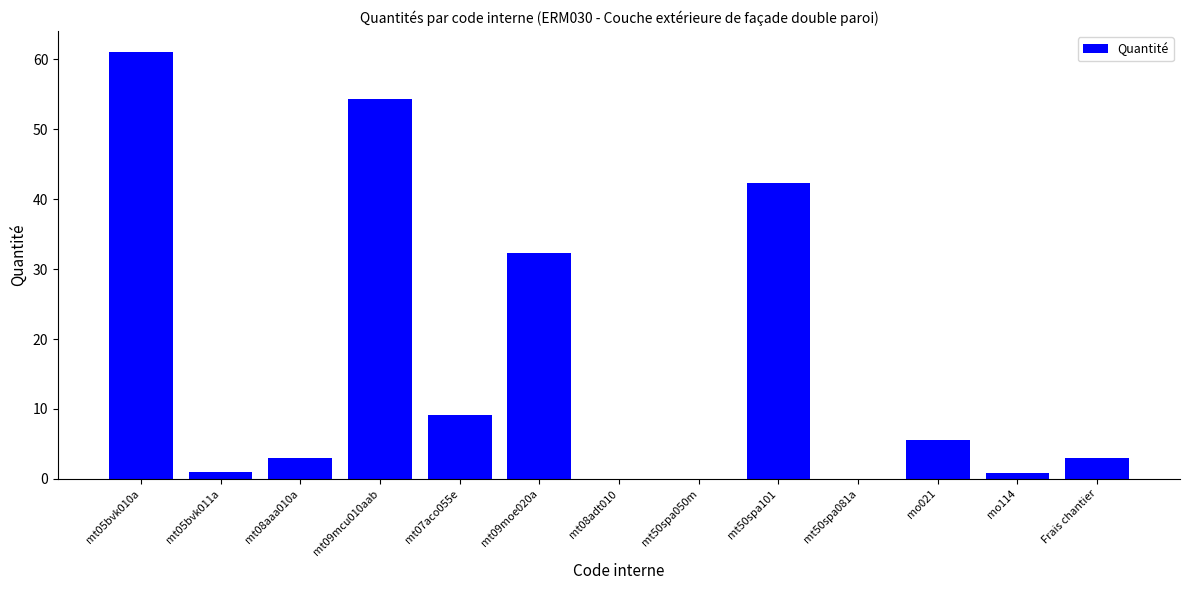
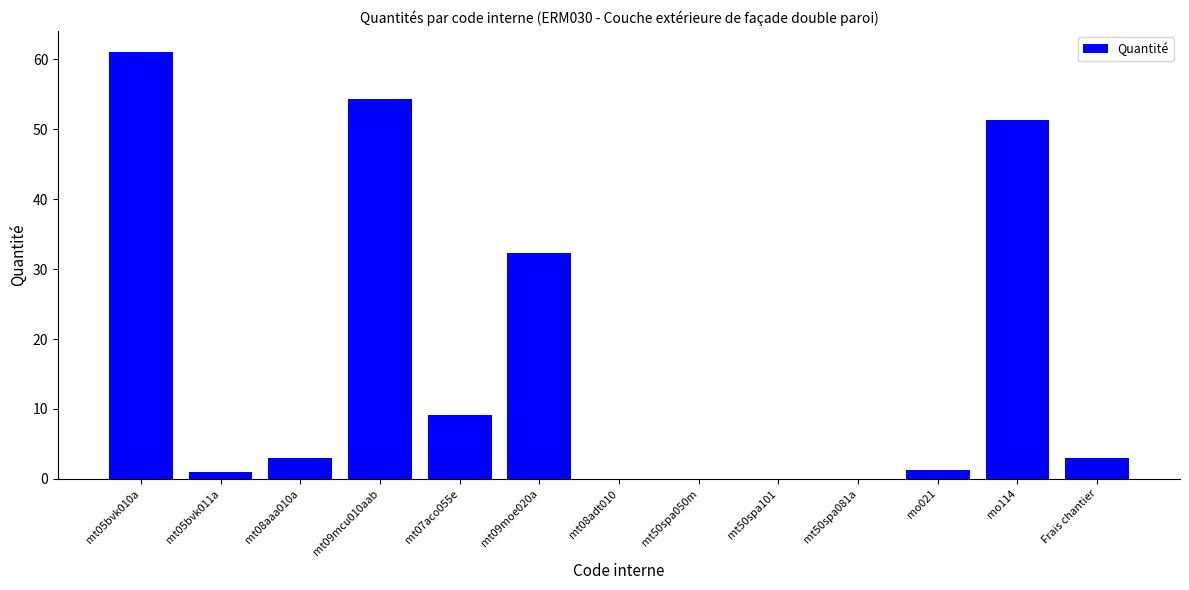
mt50spa101: 42 -> 0
mo021: 6 -> 1
mo114: 1 -> 51
